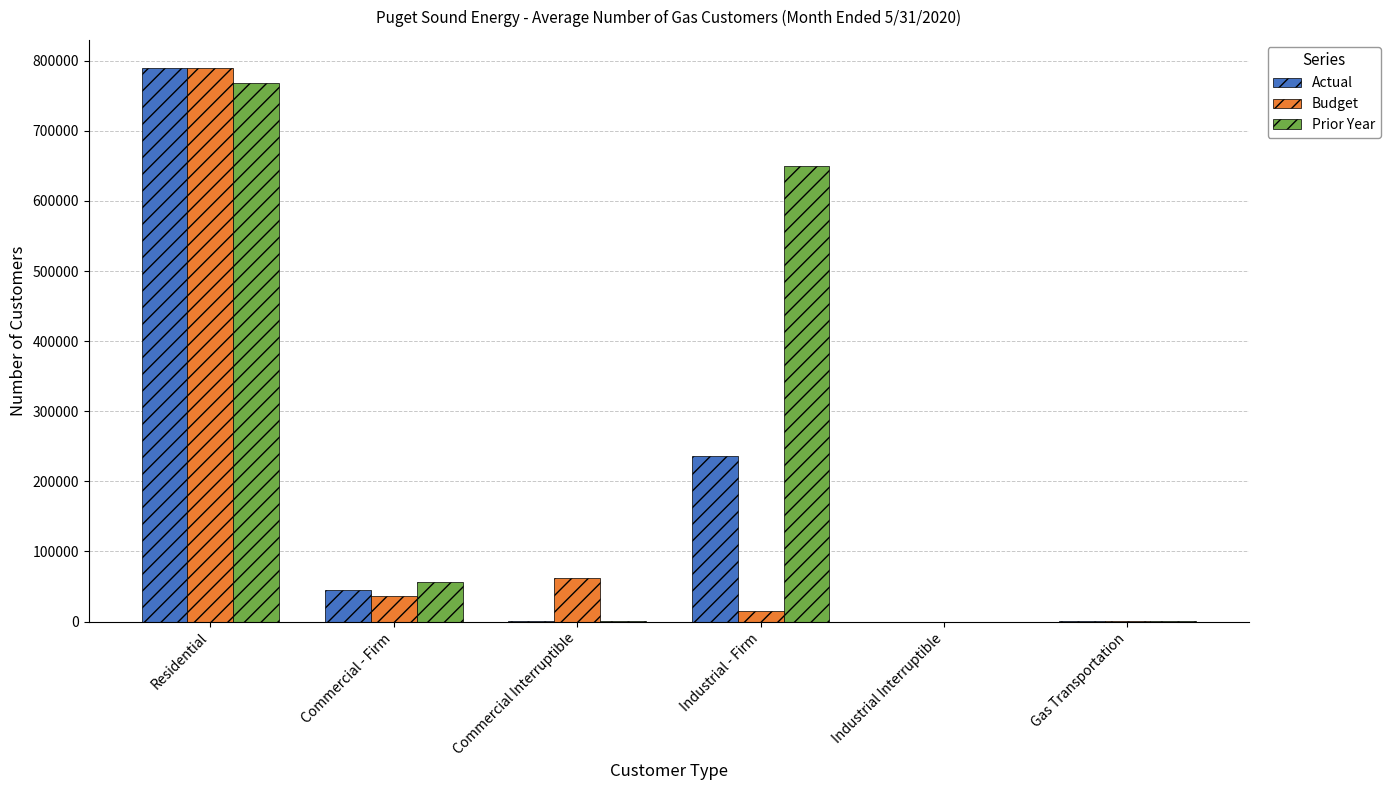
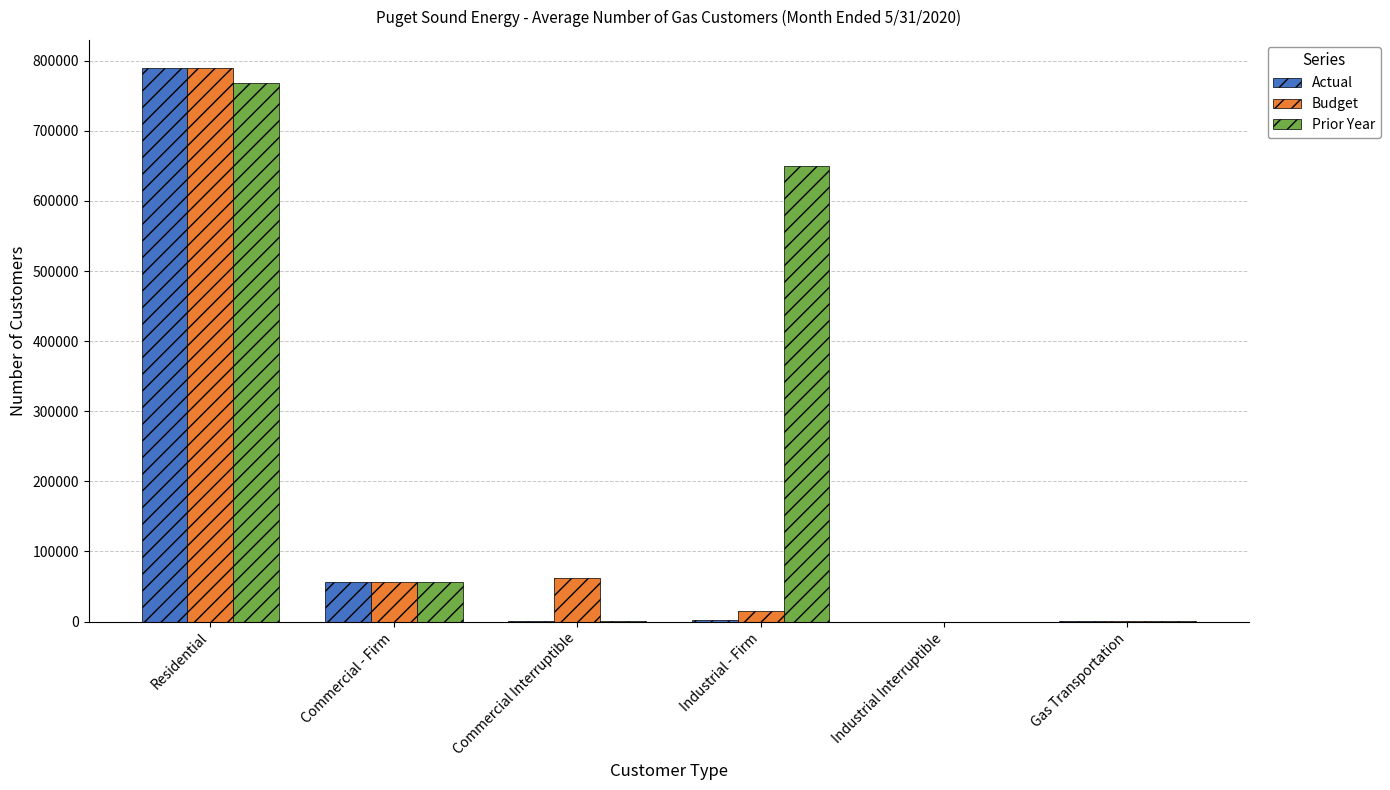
Actual, Commercial - Firm: 40000 -> 60000
Budget, Commercial - Firm: 40000 -> 60000
Actual, Industrial - Firm: 240000 -> 0
